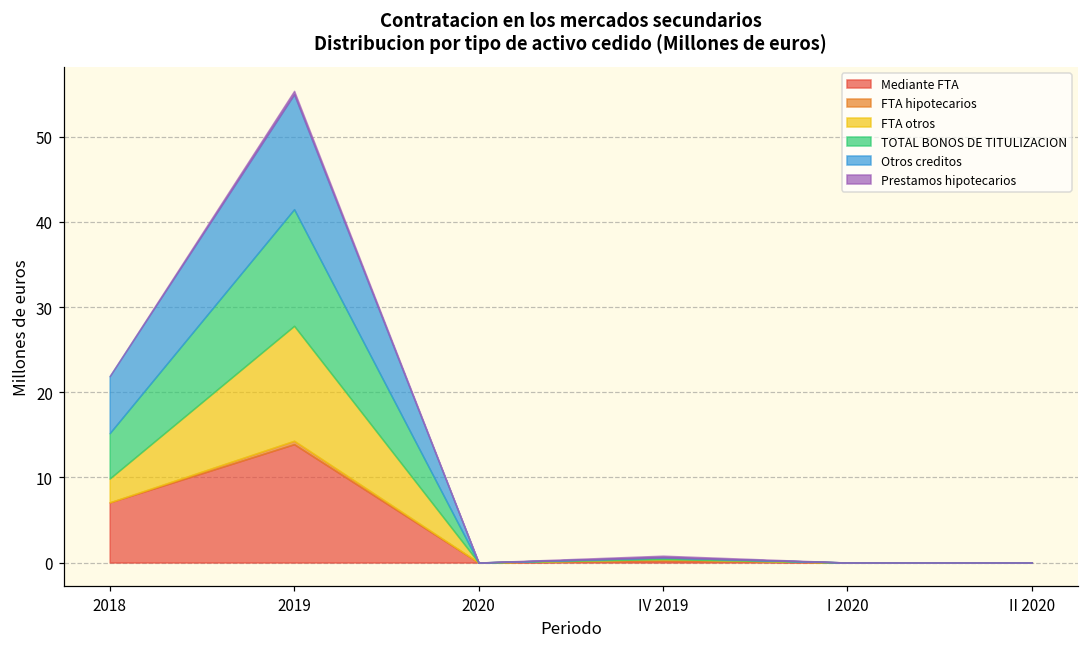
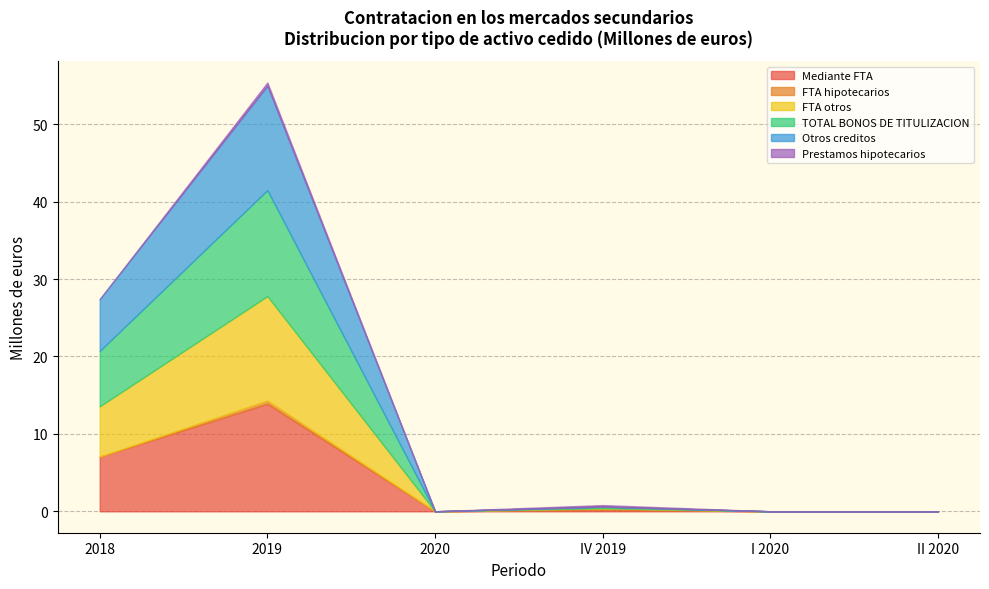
FTA otros, 2018: 3 -> 6
TOTAL BONOS DE TITULIZACION, 2018: 5 -> 7
